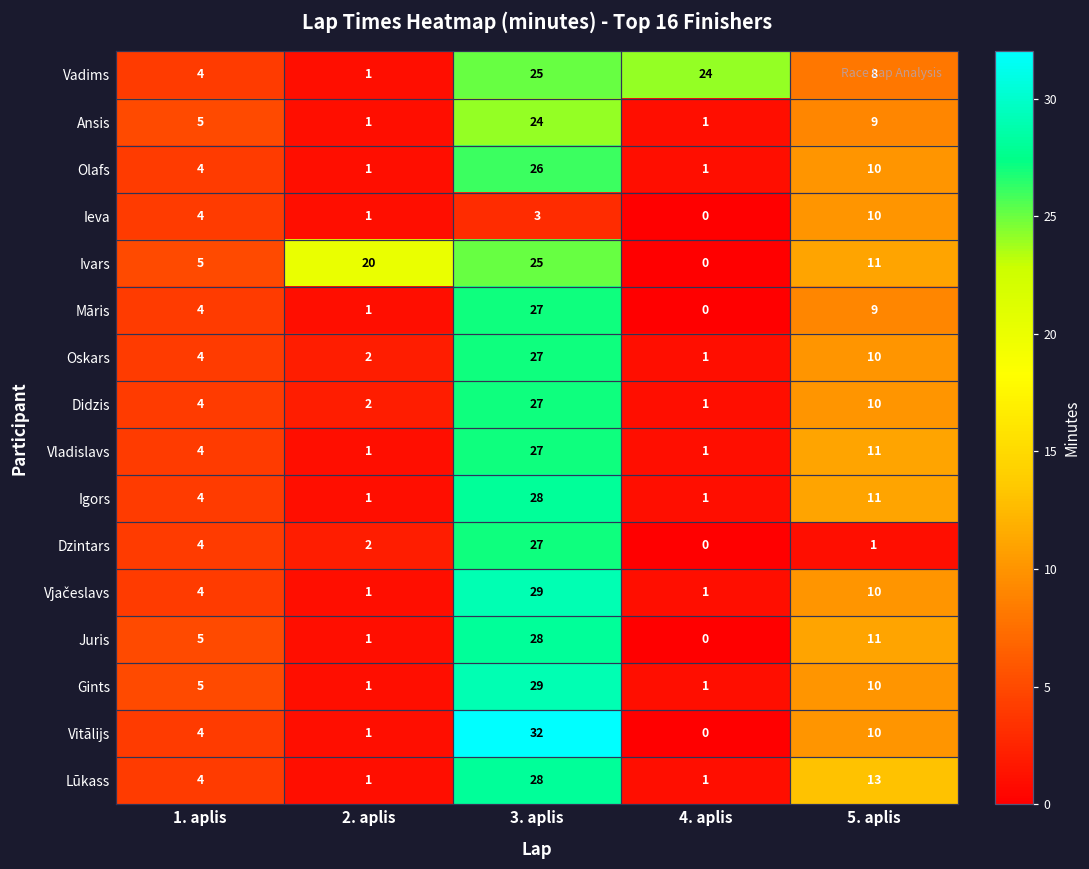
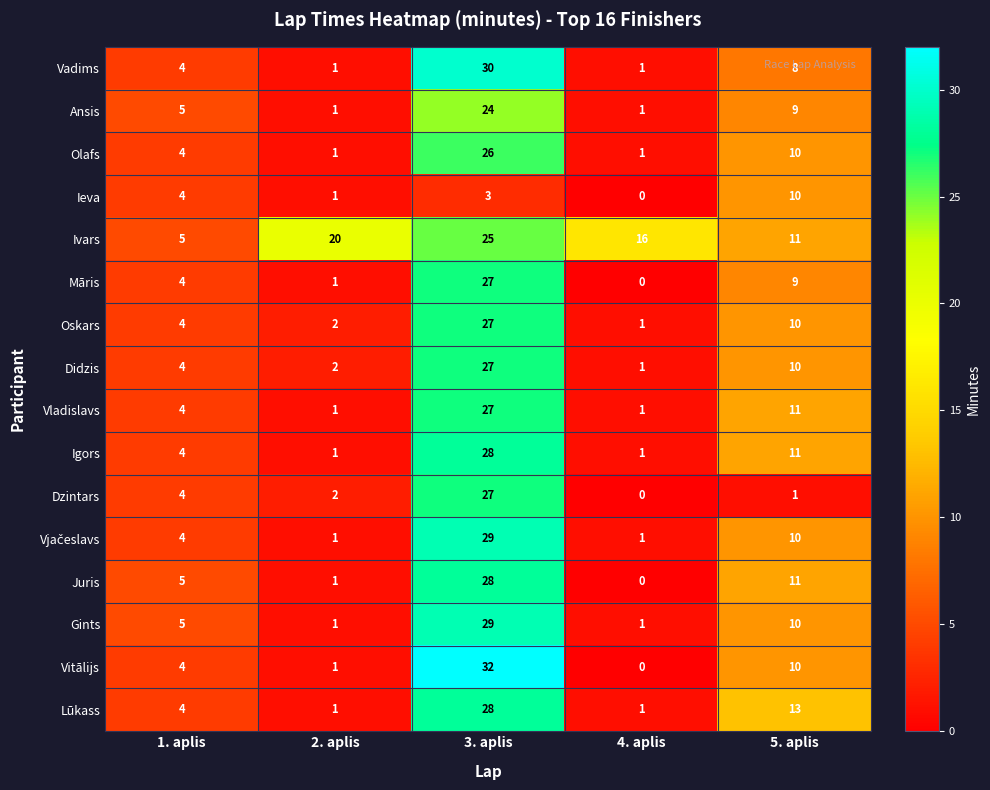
Vadims, 3. aplis: 25 -> 30
Vadims, 4. aplis: 24 -> 1
Ivars, 4. aplis: 0 -> 16
